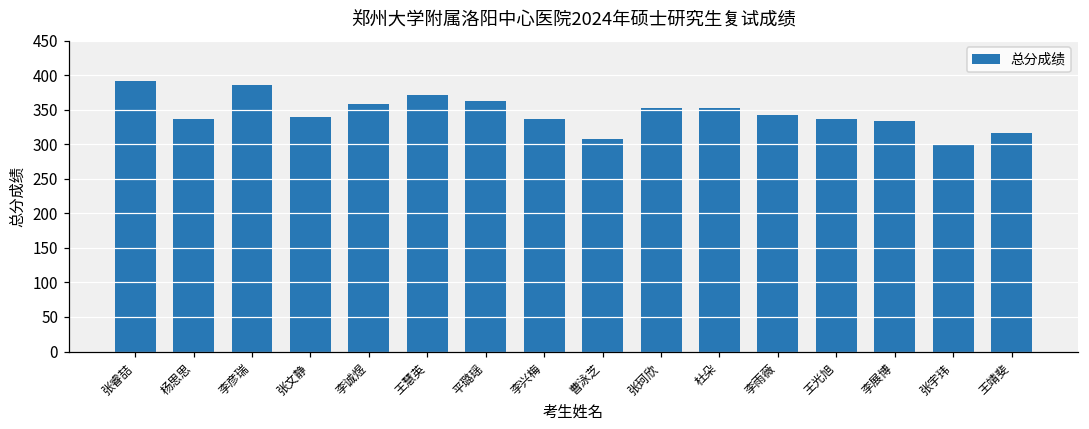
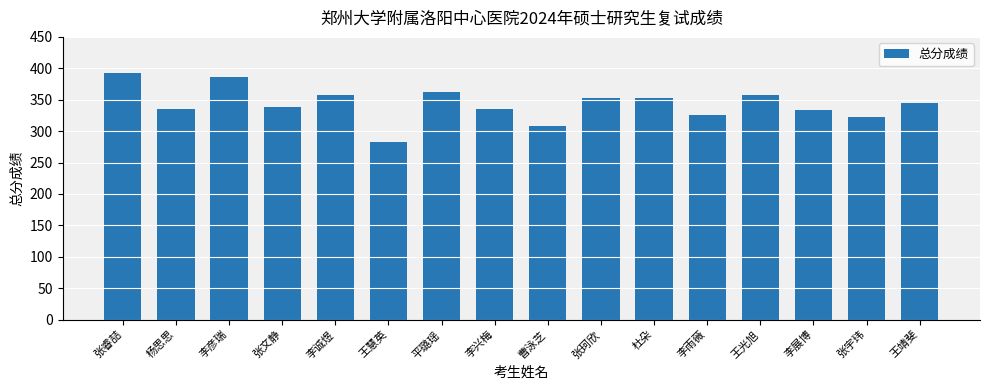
王慧英: 370 -> 280
李雨薇: 340 -> 330
王光旭: 340 -> 360
张宇玮: 300 -> 320
王靖斐: 320 -> 350
